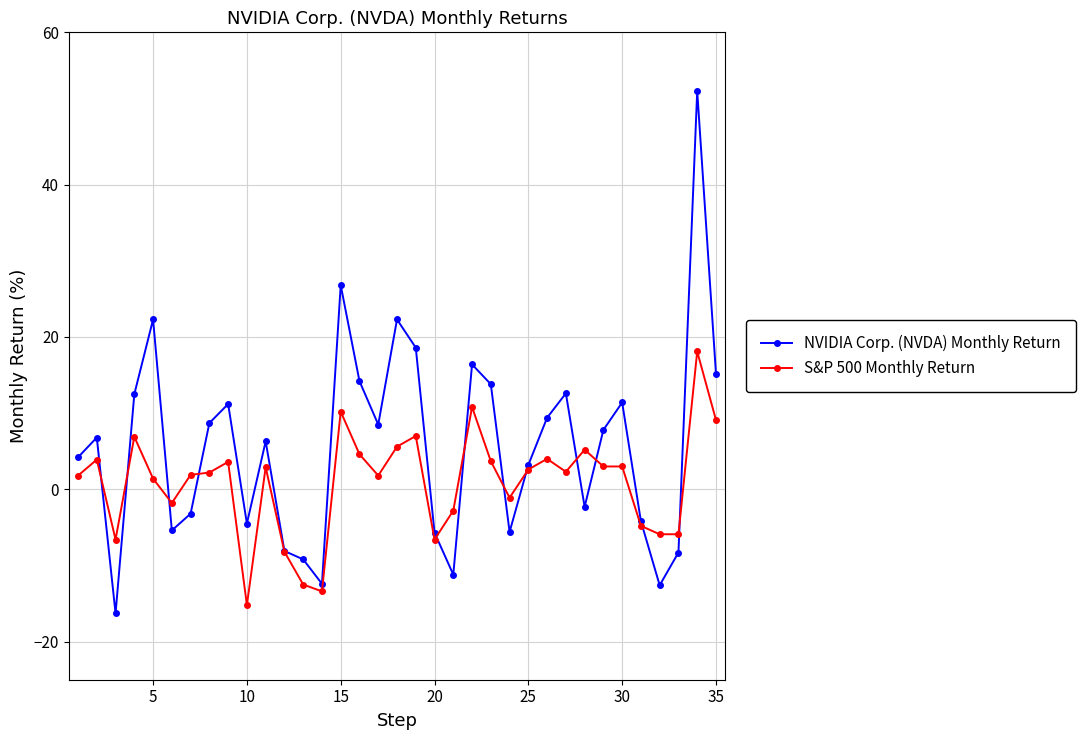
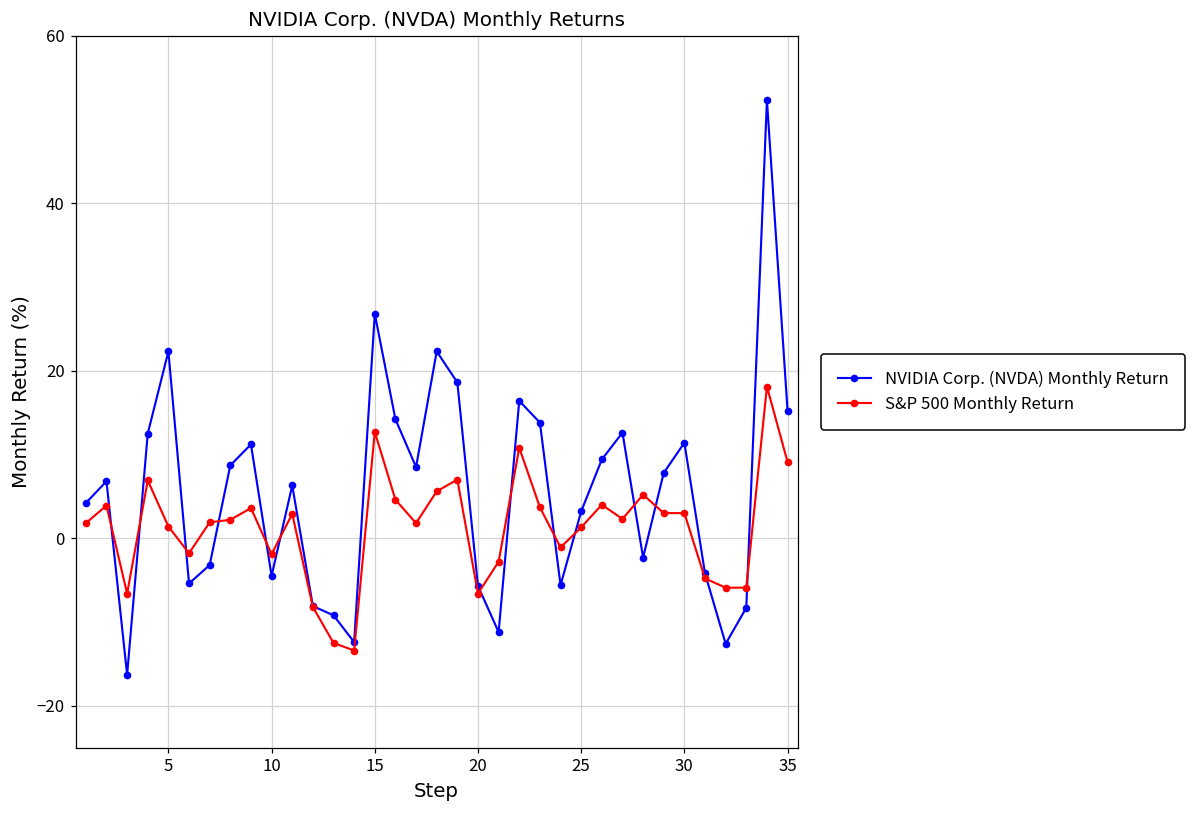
S&P 500 Monthly Return, 10: -15 -> -2
S&P 500 Monthly Return, 15: 10 -> 13
S&P 500 Monthly Return, 25: 3 -> 1
